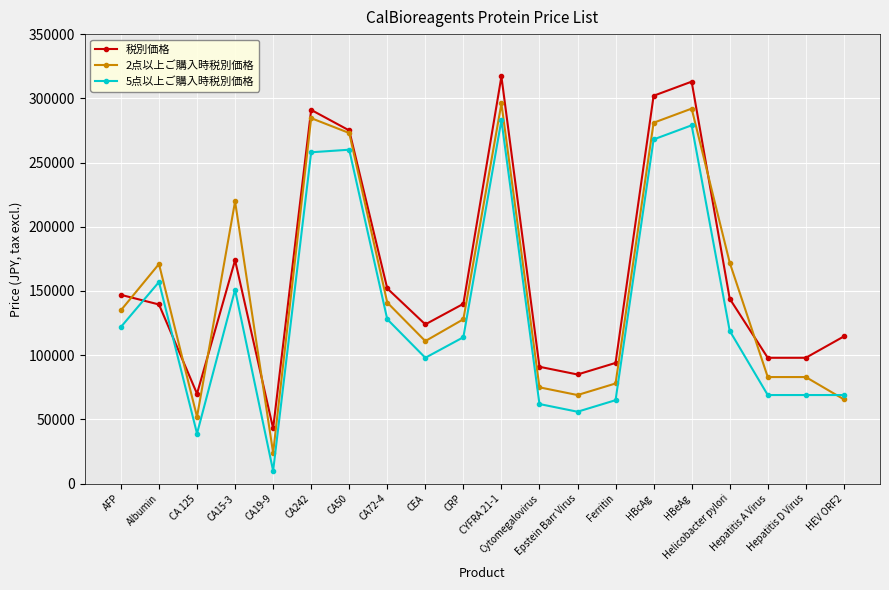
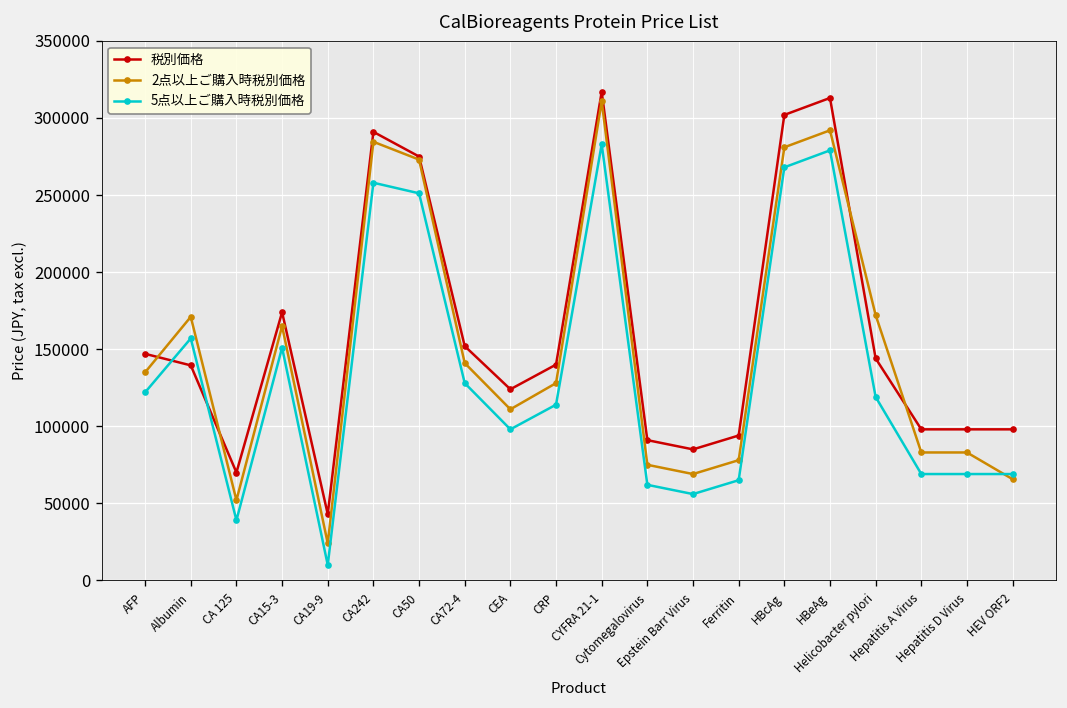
2点以上ご購入時税別価格, CA15-3: 220000 -> 165000
5点以上ご購入時税別価格, CA50: 260000 -> 251000
2点以上ご購入時税別価格, CYFRA 21-1: 296000 -> 311000
税別価格, HEV ORF2: 115000 -> 98000
